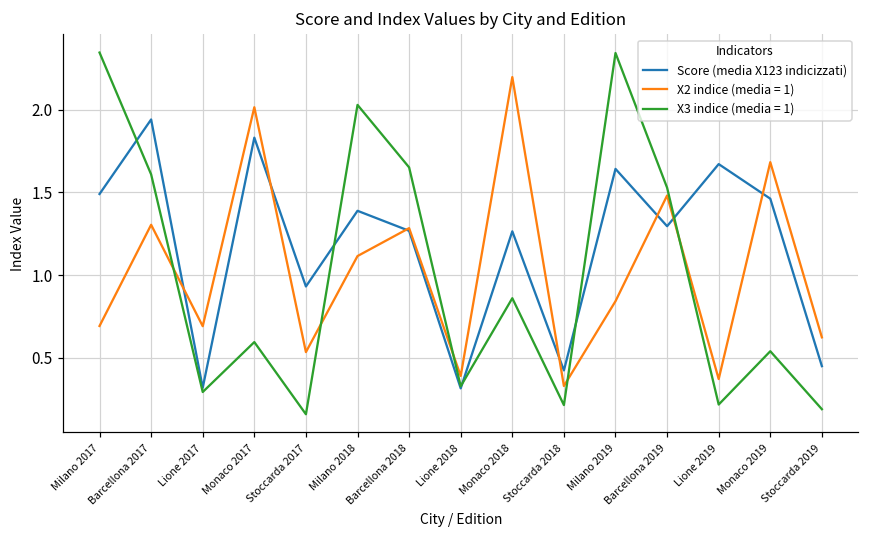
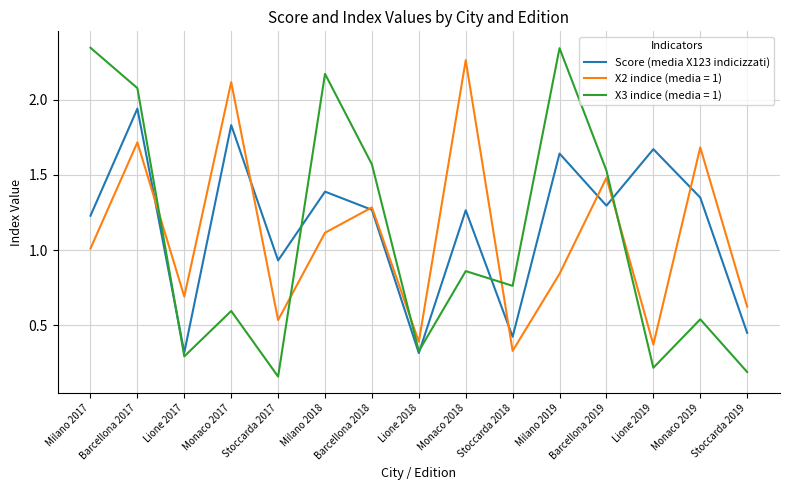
Score (media X123 indicizzati), Milano 2017: 1.49 -> 1.23
X2 indice (media = 1), Milano 2017: 0.69 -> 1.01
X2 indice (media = 1), Barcellona 2017: 1.30 -> 1.72
X3 indice (media = 1), Barcellona 2017: 1.61 -> 2.08
X2 indice (media = 1), Monaco 2017: 2.02 -> 2.12
X3 indice (media = 1), Milano 2018: 2.03 -> 2.17
X3 indice (media = 1), Barcellona 2018: 1.65 -> 1.57
X2 indice (media = 1), Monaco 2018: 2.20 -> 2.26
X3 indice (media = 1), Stoccarda 2018: 0.21 -> 0.76
Score (media X123 indicizzati), Monaco 2019: 1.46 -> 1.35
